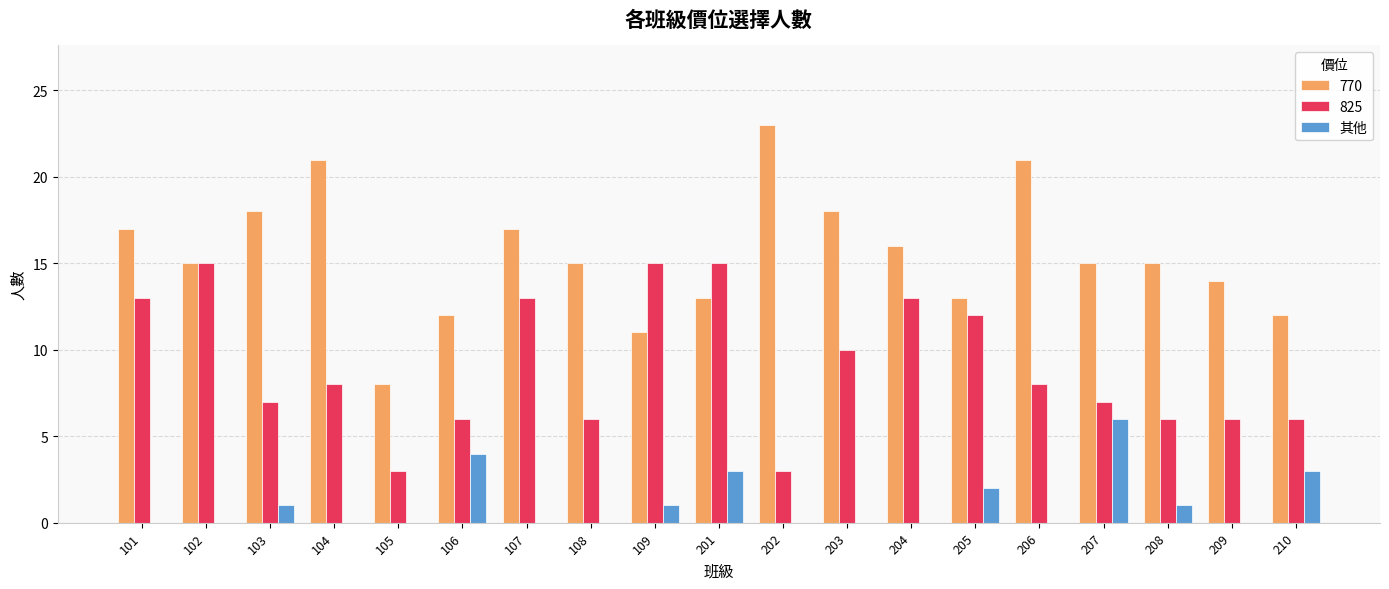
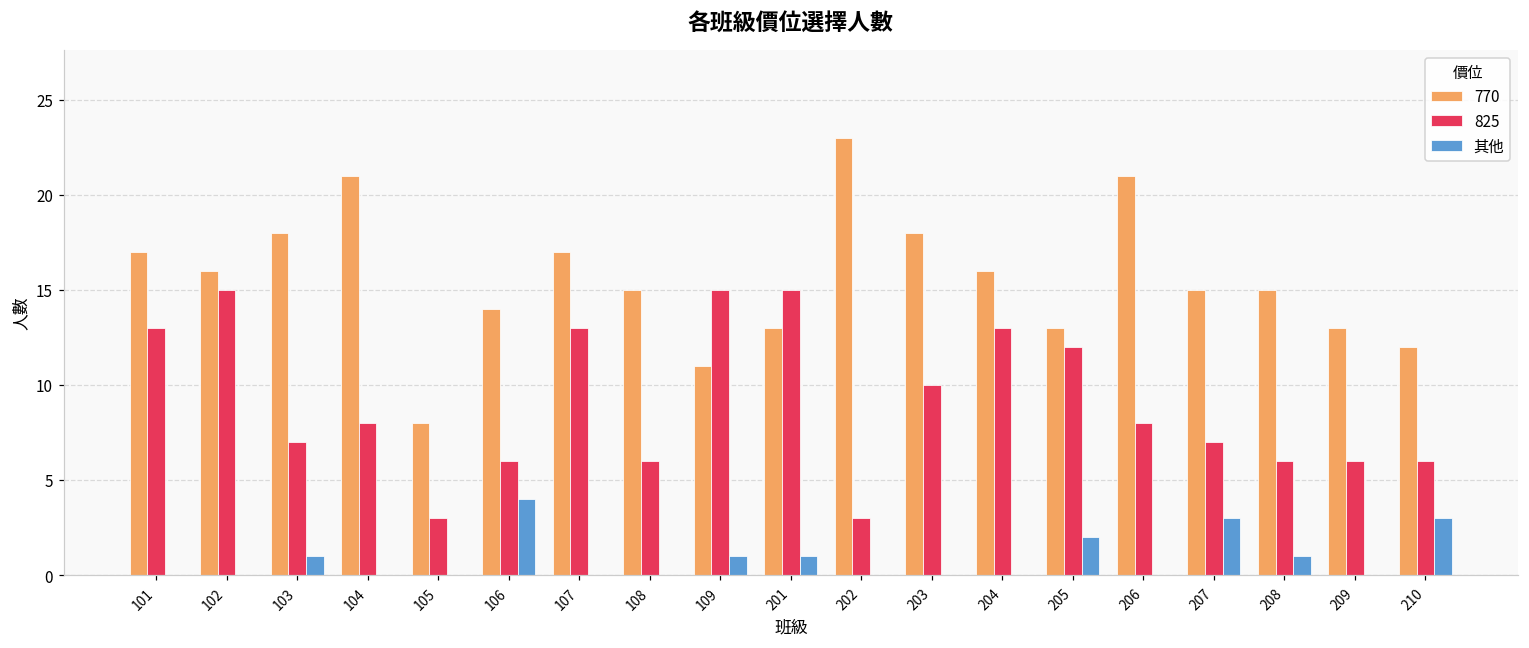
770, 102: 15 -> 16
770, 106: 12 -> 14
其他, 201: 3 -> 1
其他, 207: 6 -> 3
770, 209: 14 -> 13
